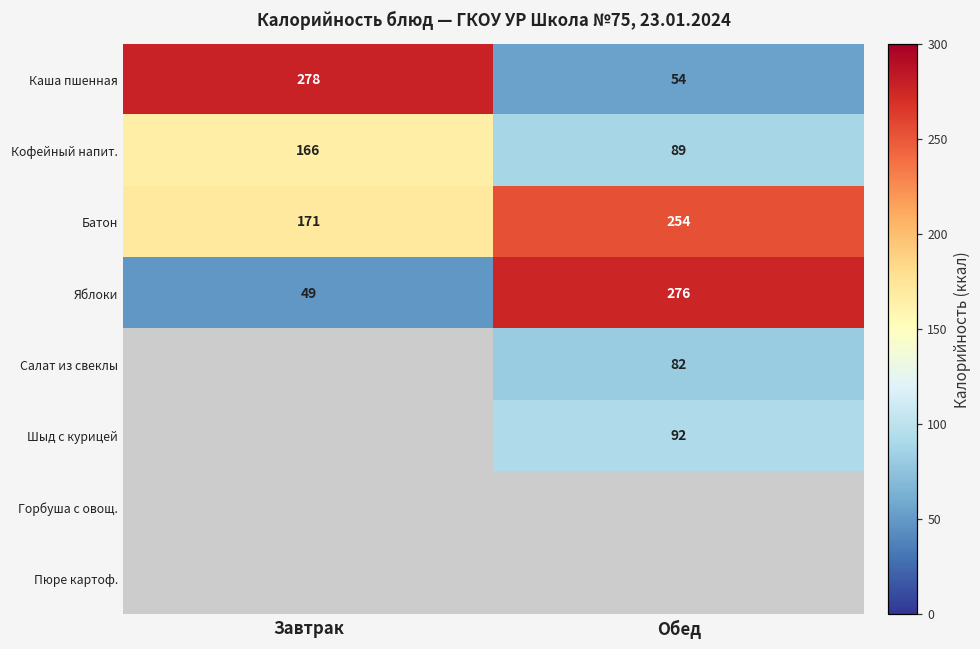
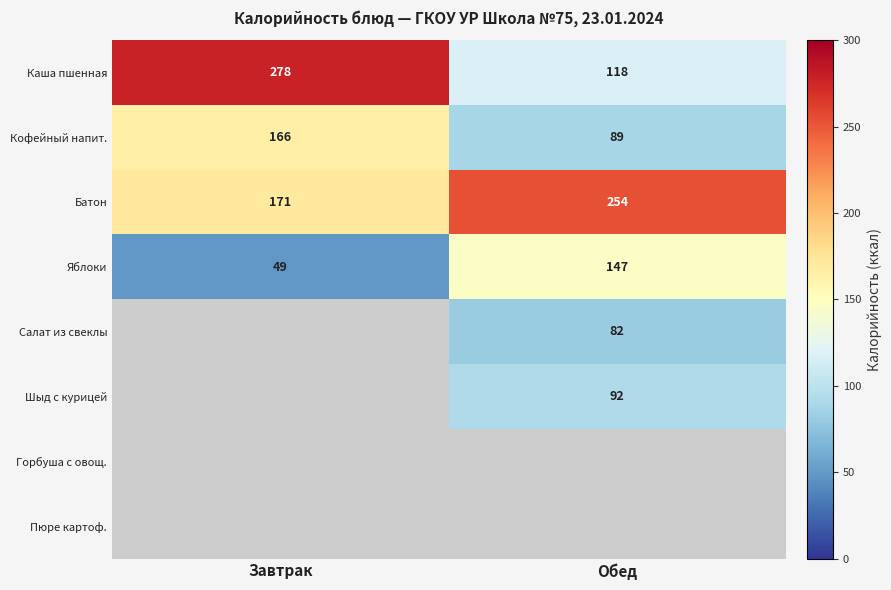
Каша пшенная, Обед: 54 -> 118
Яблоки, Обед: 276 -> 147
